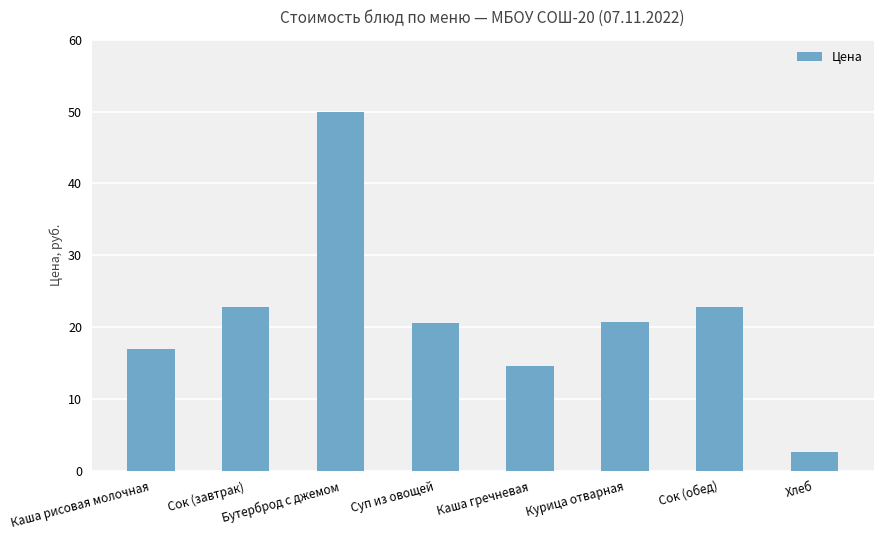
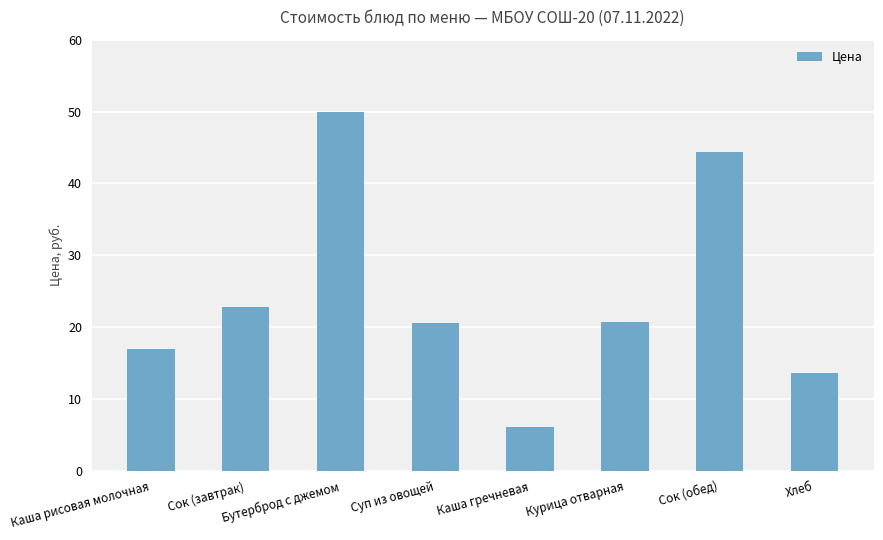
Каша гречневая: 15 -> 6
Сок (обед): 23 -> 44
Хлеб: 3 -> 14
